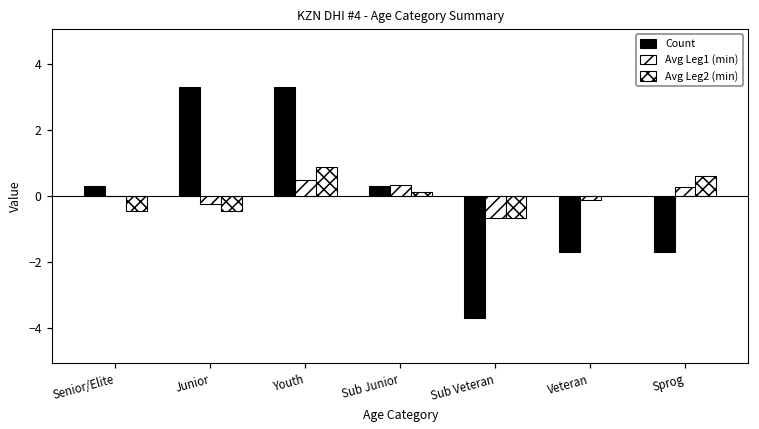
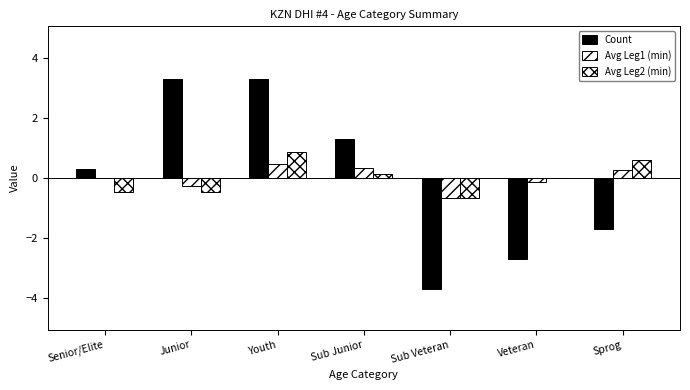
Count, Sub Junior: 0.3 -> 1.3
Count, Veteran: -1.7 -> -2.7
